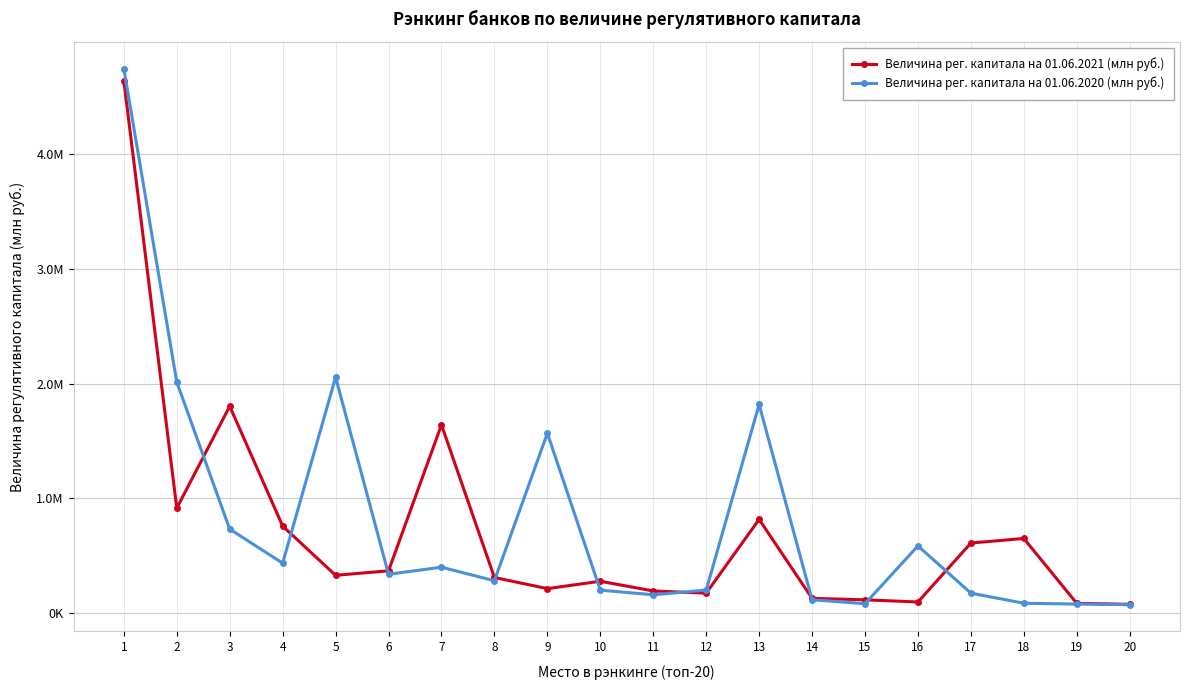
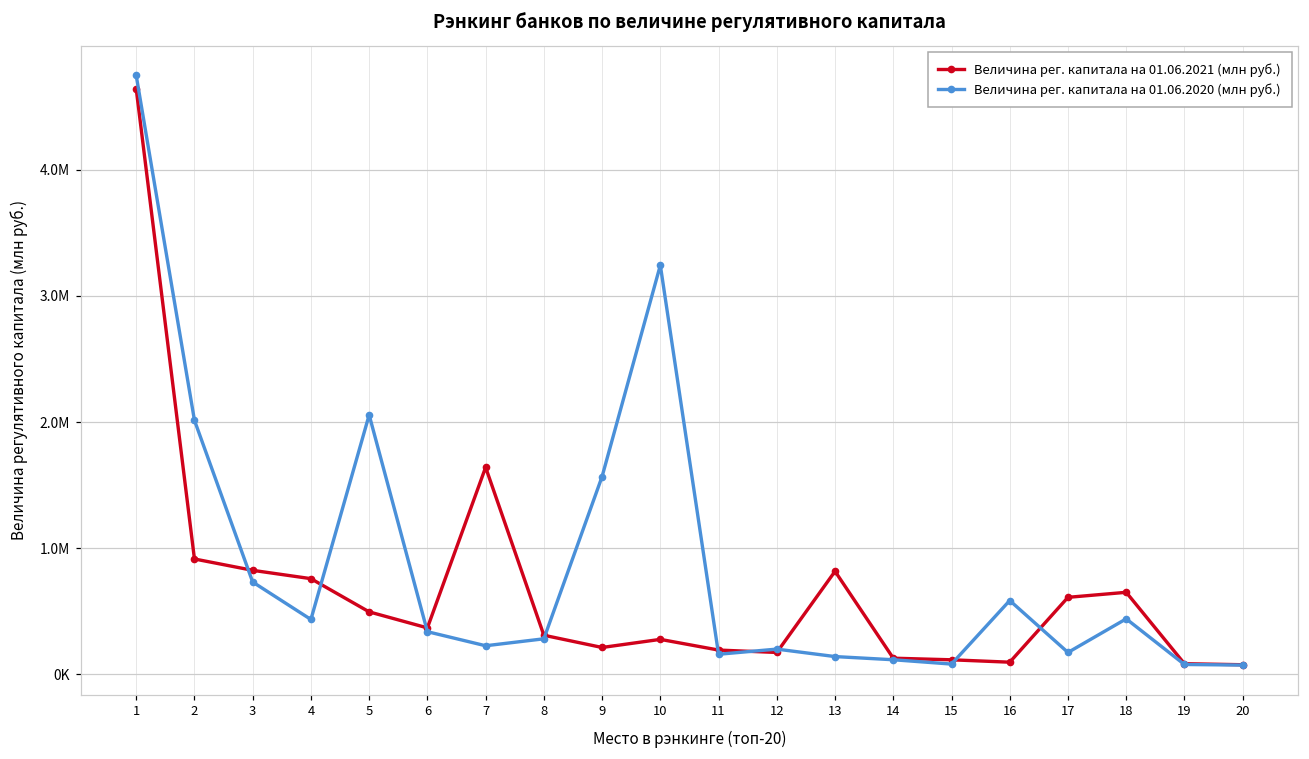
Величина рег. капитала на 01.06.2021 (млн руб.), 3: 1800000 -> 820000
Величина рег. капитала на 01.06.2021 (млн руб.), 5: 330000 -> 500000
Величина рег. капитала на 01.06.2020 (млн руб.), 7: 400000 -> 230000
Величина рег. капитала на 01.06.2020 (млн руб.), 10: 200000 -> 3240000
Величина рег. капитала на 01.06.2020 (млн руб.), 13: 1820000 -> 140000
Величина рег. капитала на 01.06.2020 (млн руб.), 18: 90000 -> 440000
